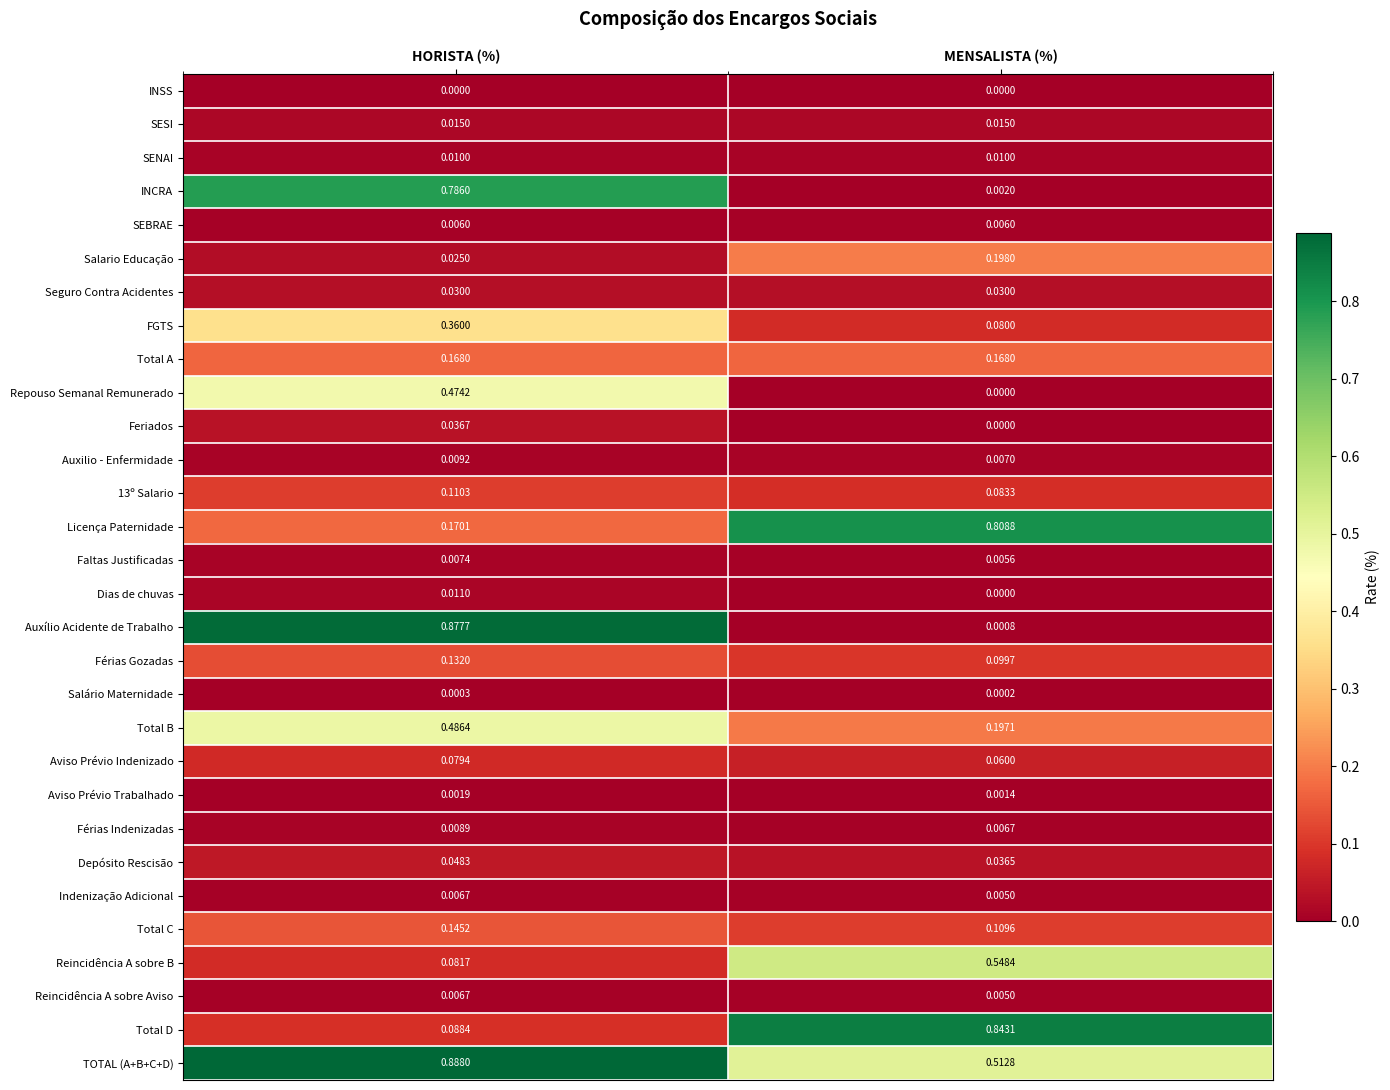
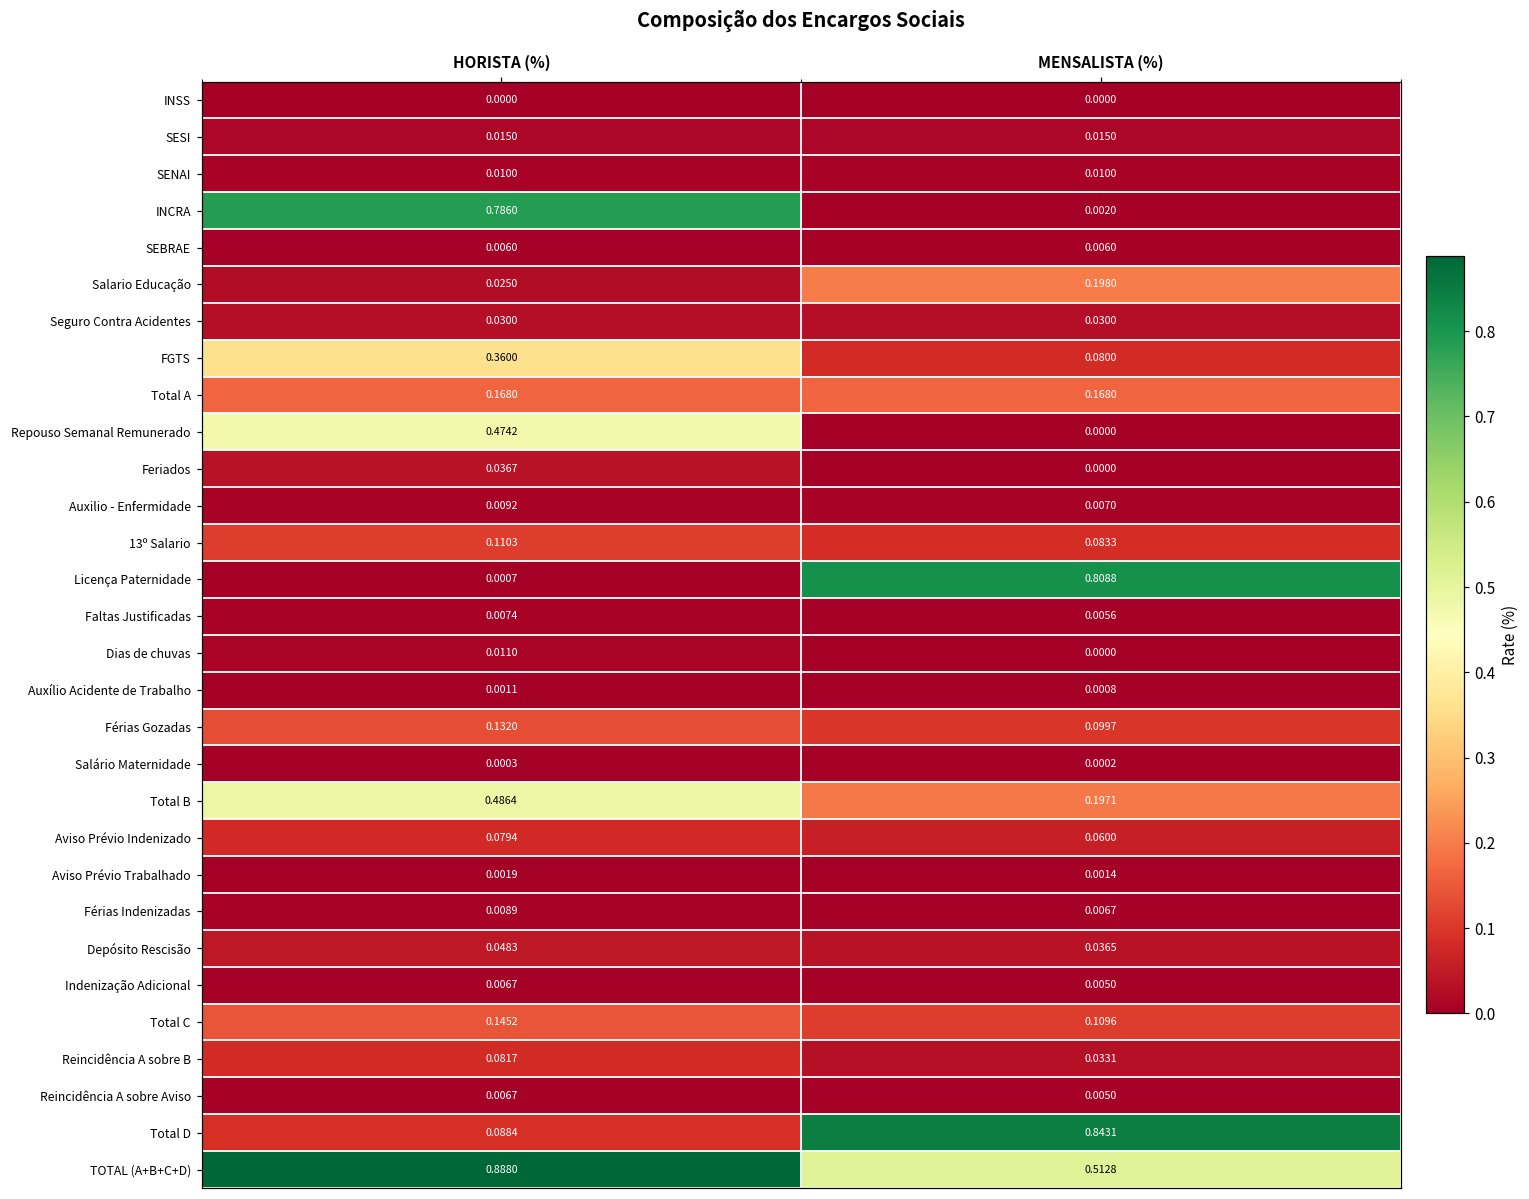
Licença Paternidade, HORISTA (%): 0.1701 -> 0.0007
Auxílio Acidente de Trabalho, HORISTA (%): 0.8777 -> 0.0011
Reincidência A sobre B, MENSALISTA (%): 0.5484 -> 0.0331
